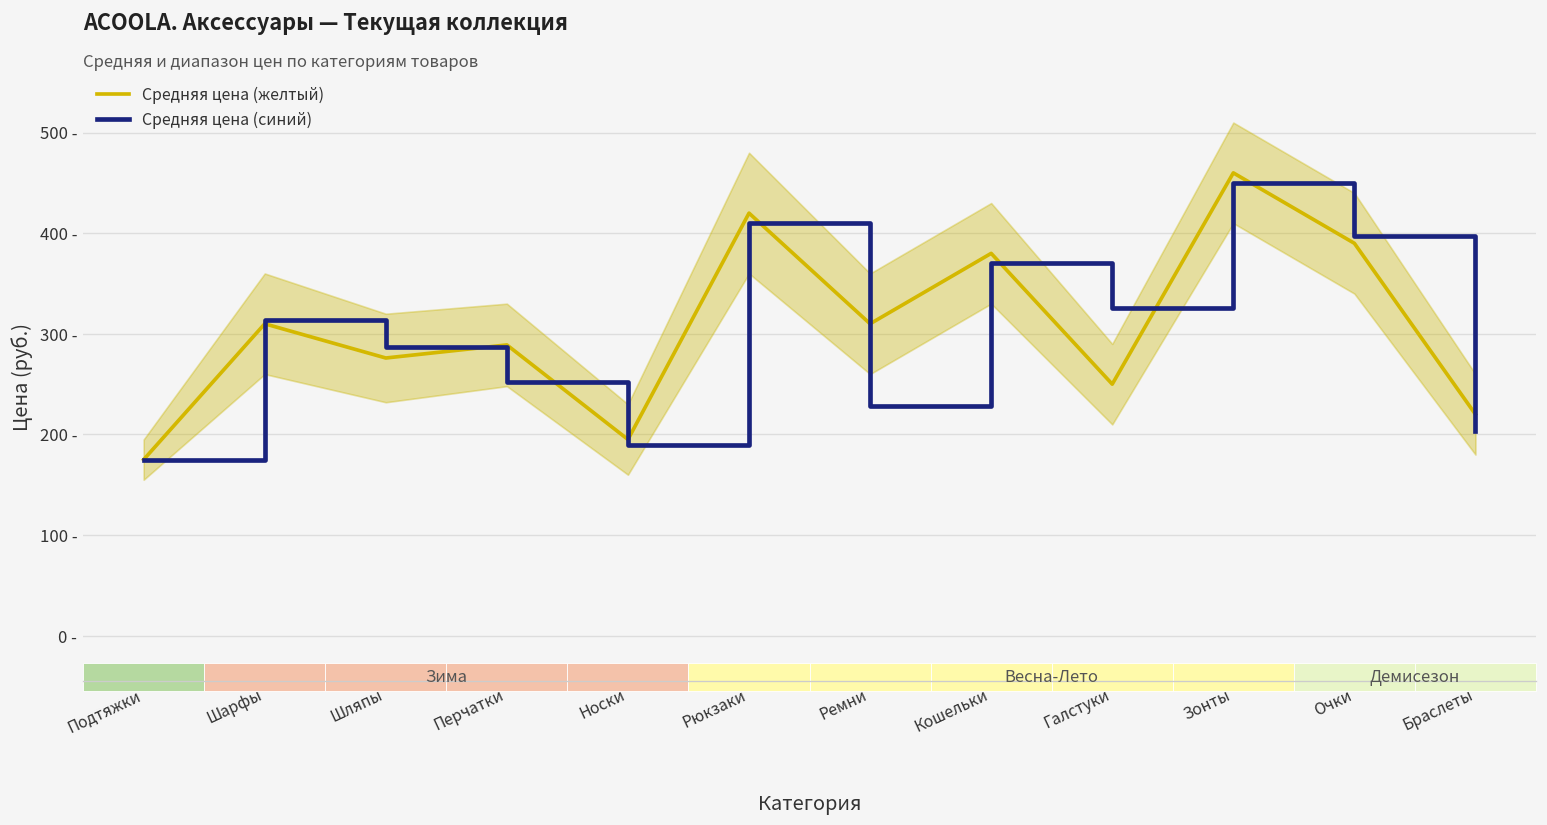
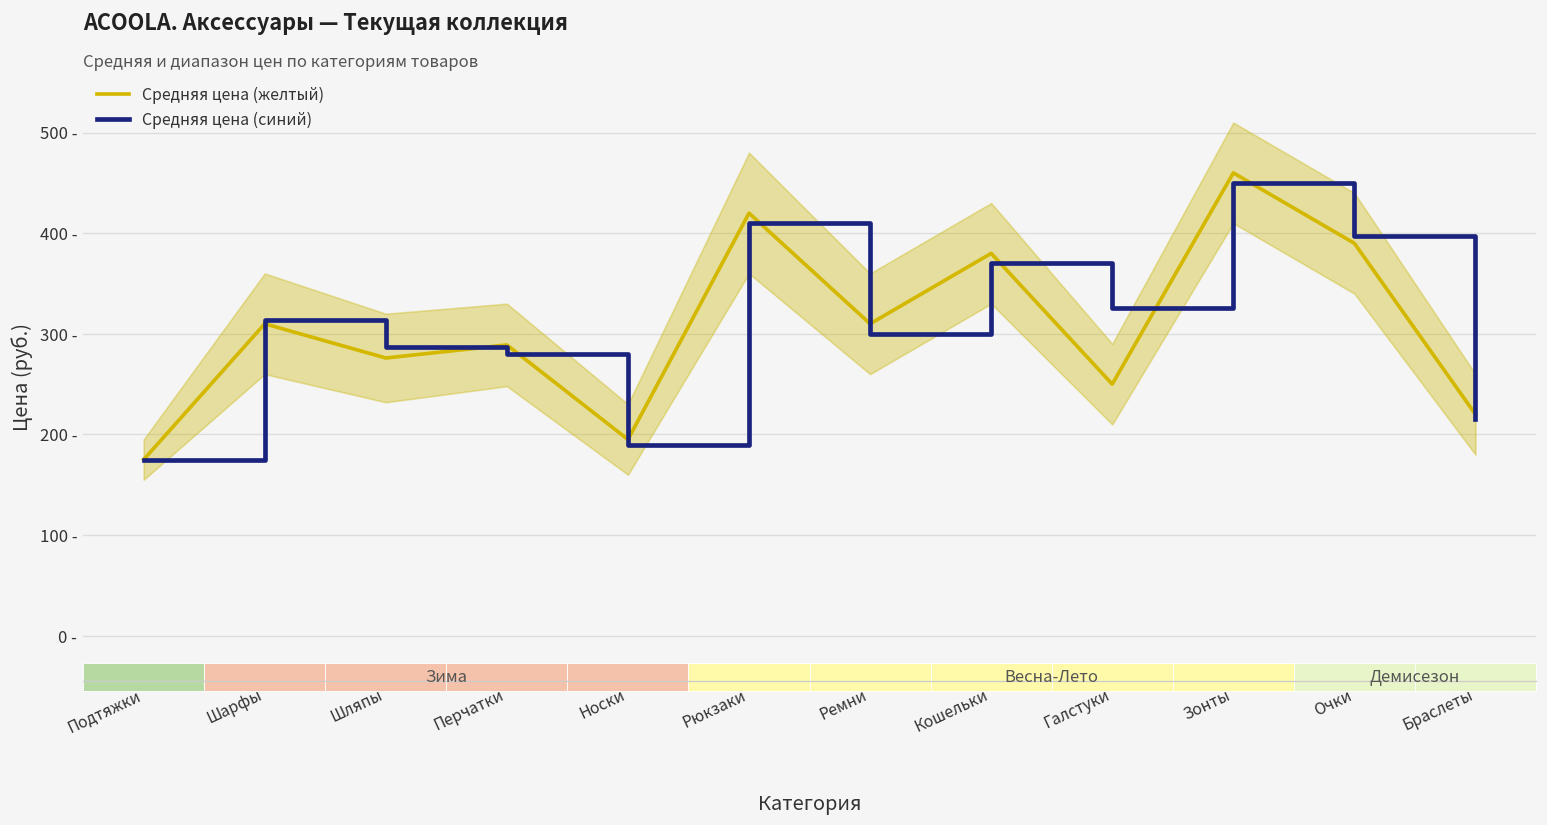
Средняя цена (синий), Перчатки: 250 - -> 280 -
Средняя цена (синий), Ремни: 230 - -> 300 -
Средняя цена (синий), Браслеты: 200 - -> 220 -
